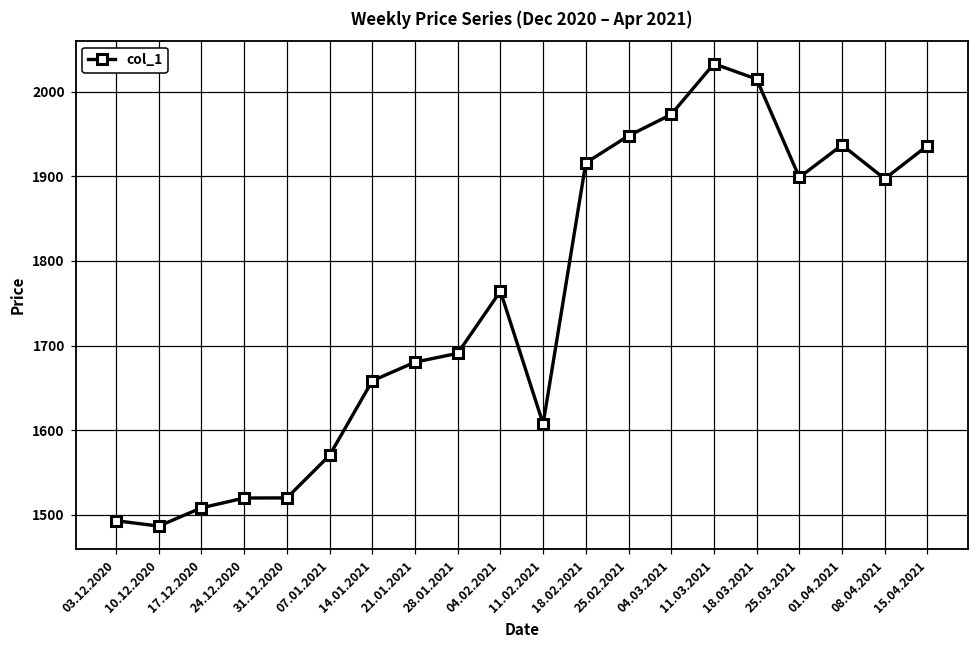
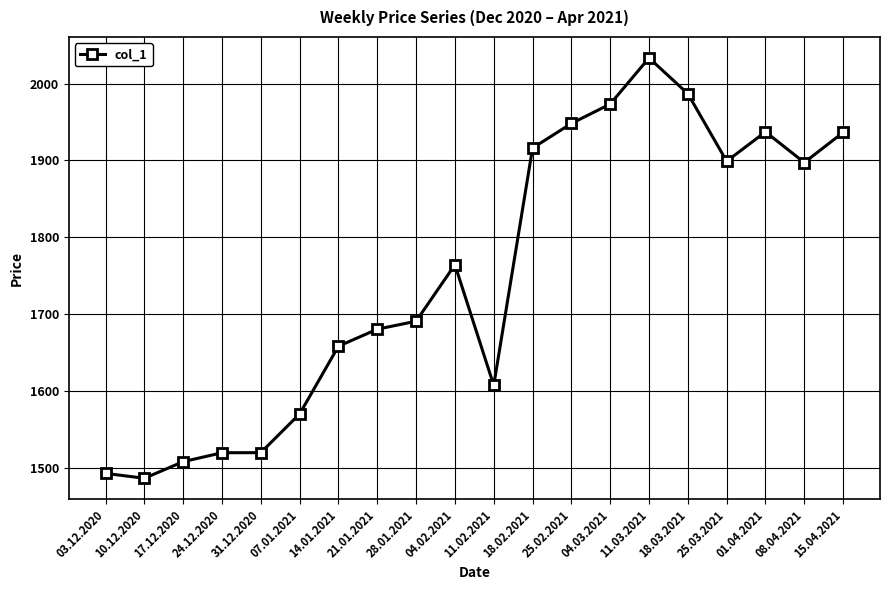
18.03.2021: 2020 -> 1990
